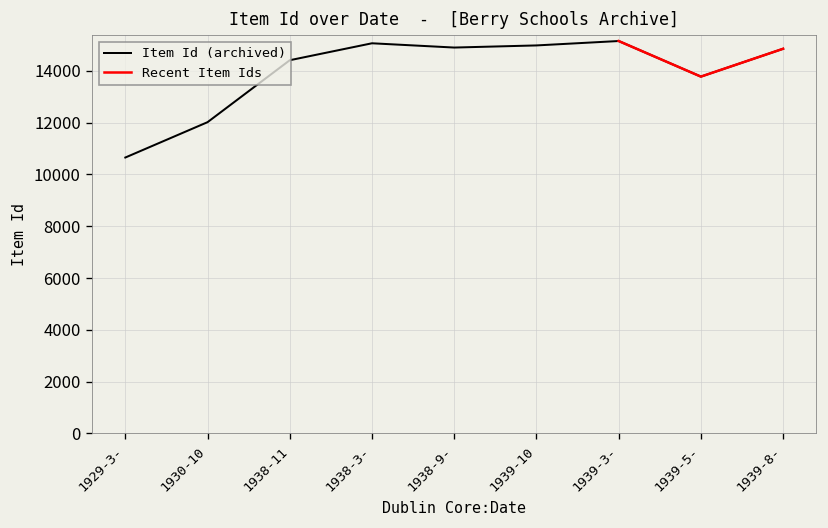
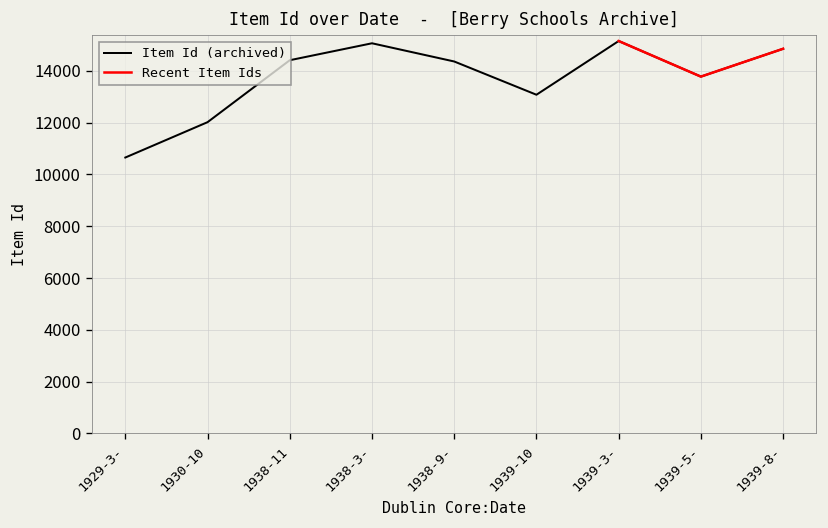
Item Id (archived), 1938-9-: 14900 -> 14400
Item Id (archived), 1939-10: 15000 -> 13100
